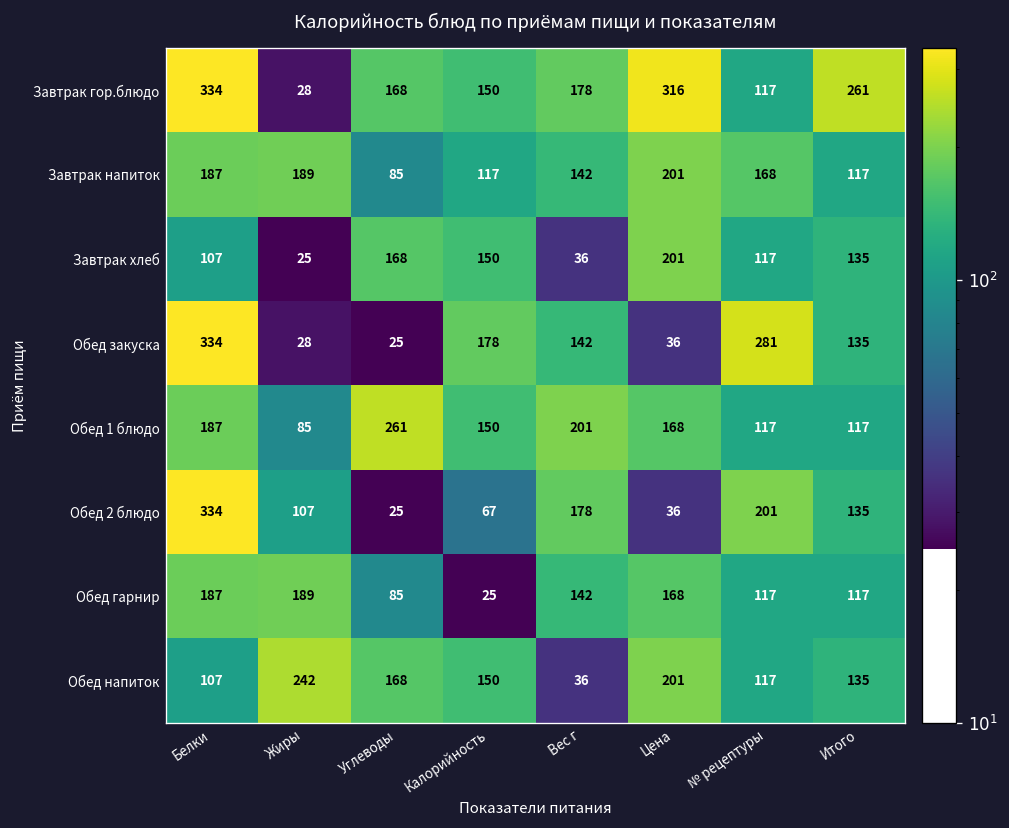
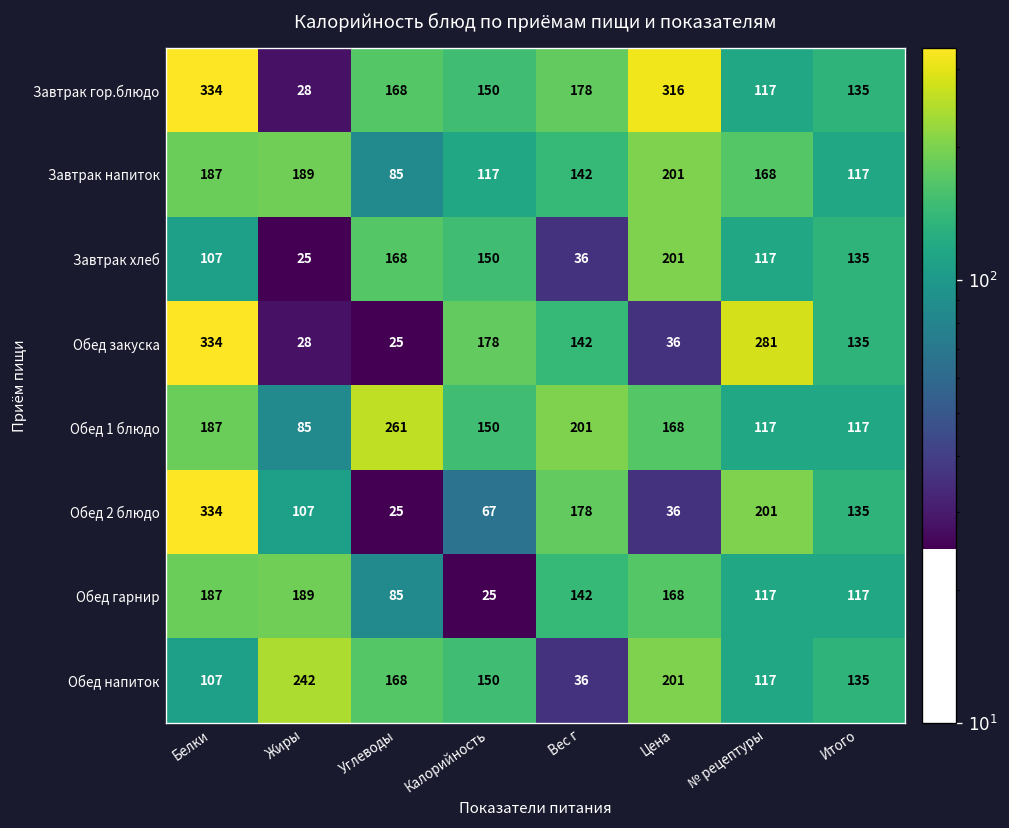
Завтрак гор.блюдо, Итого: 261 -> 135
